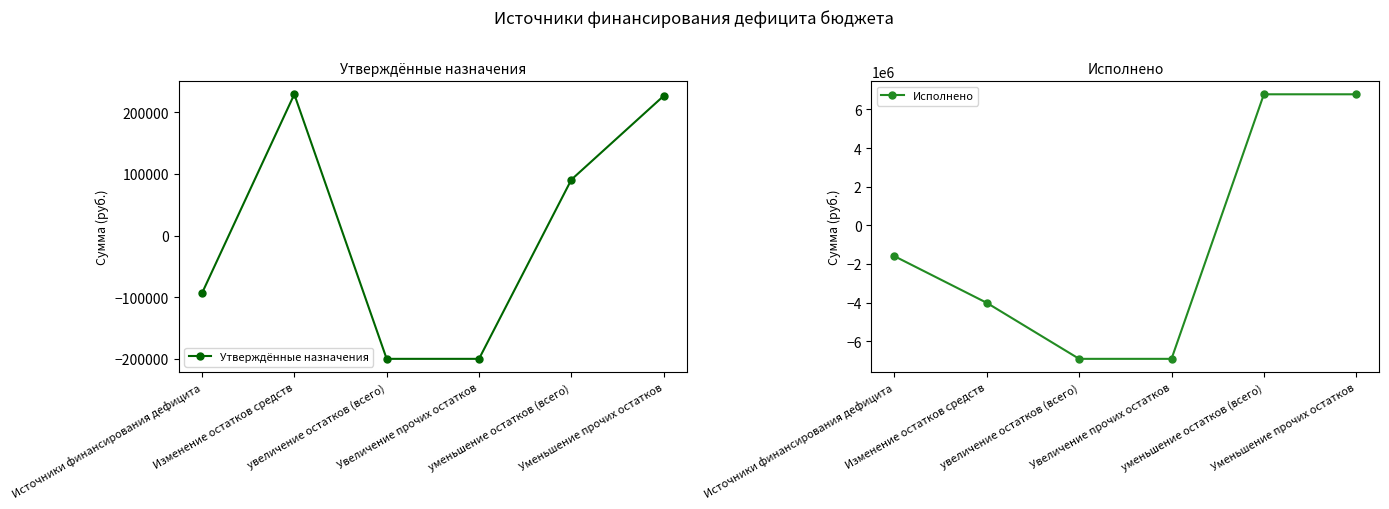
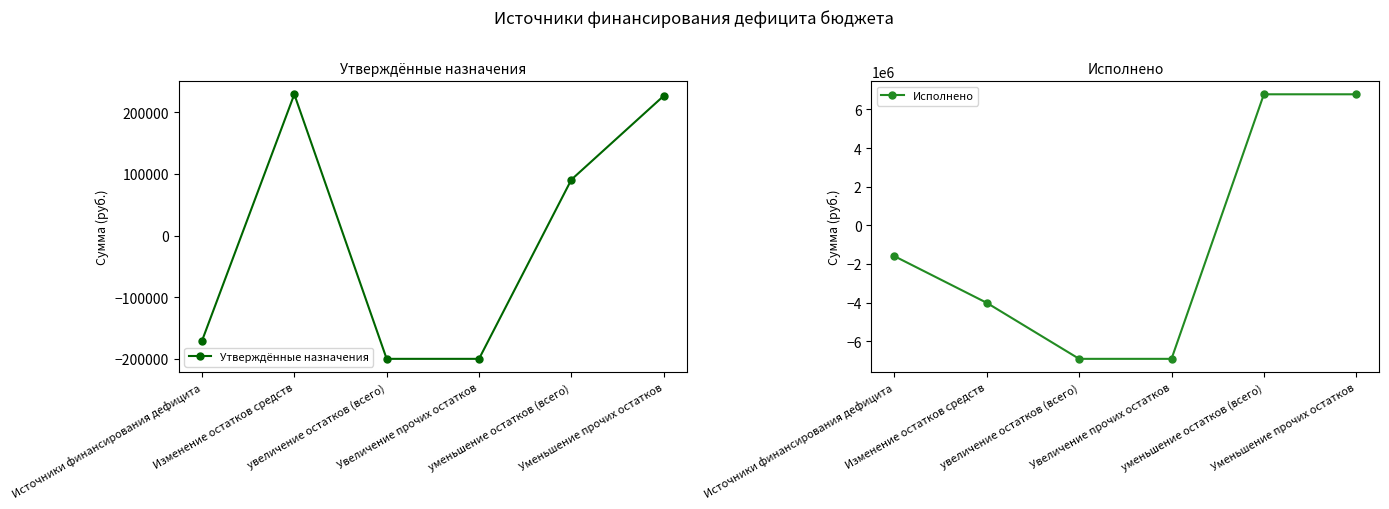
Утверждённые назначения, Источники финансирования дефицита: -90000 -> -170000
